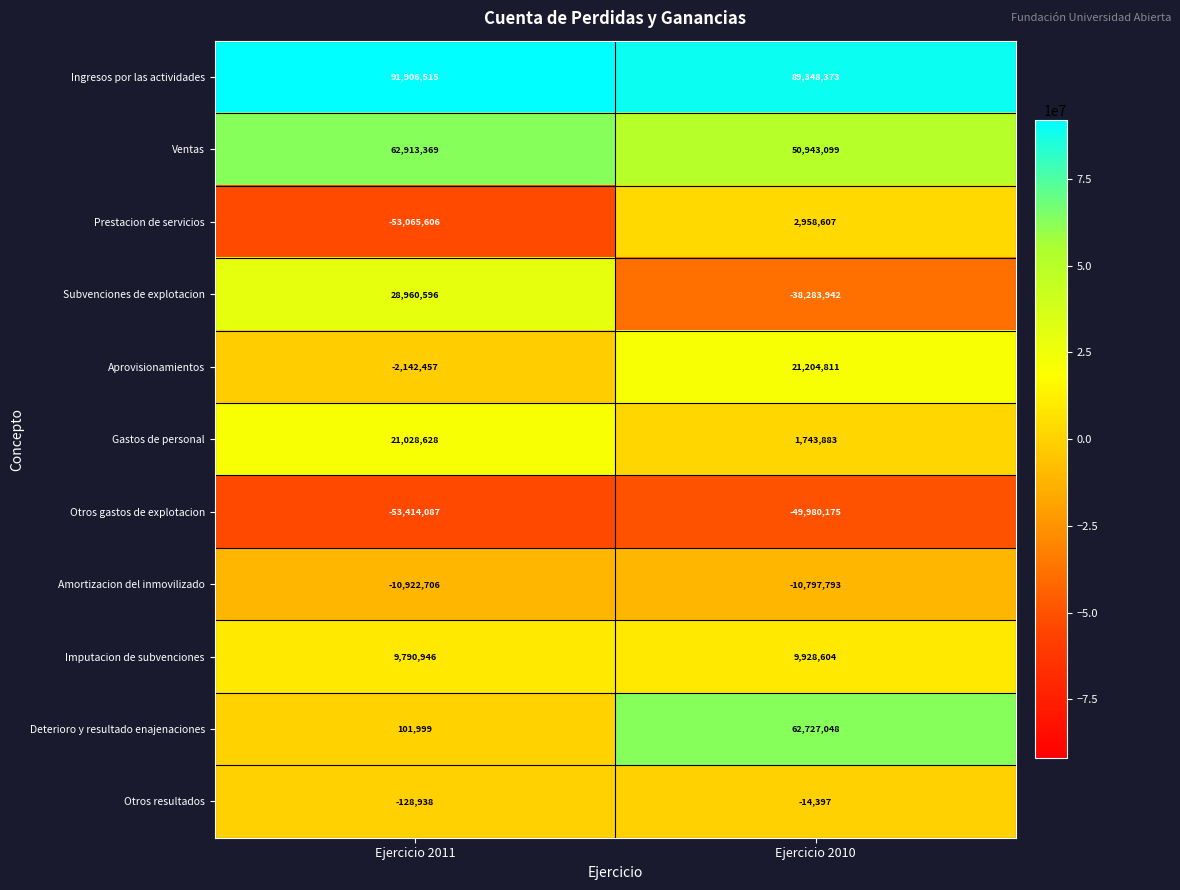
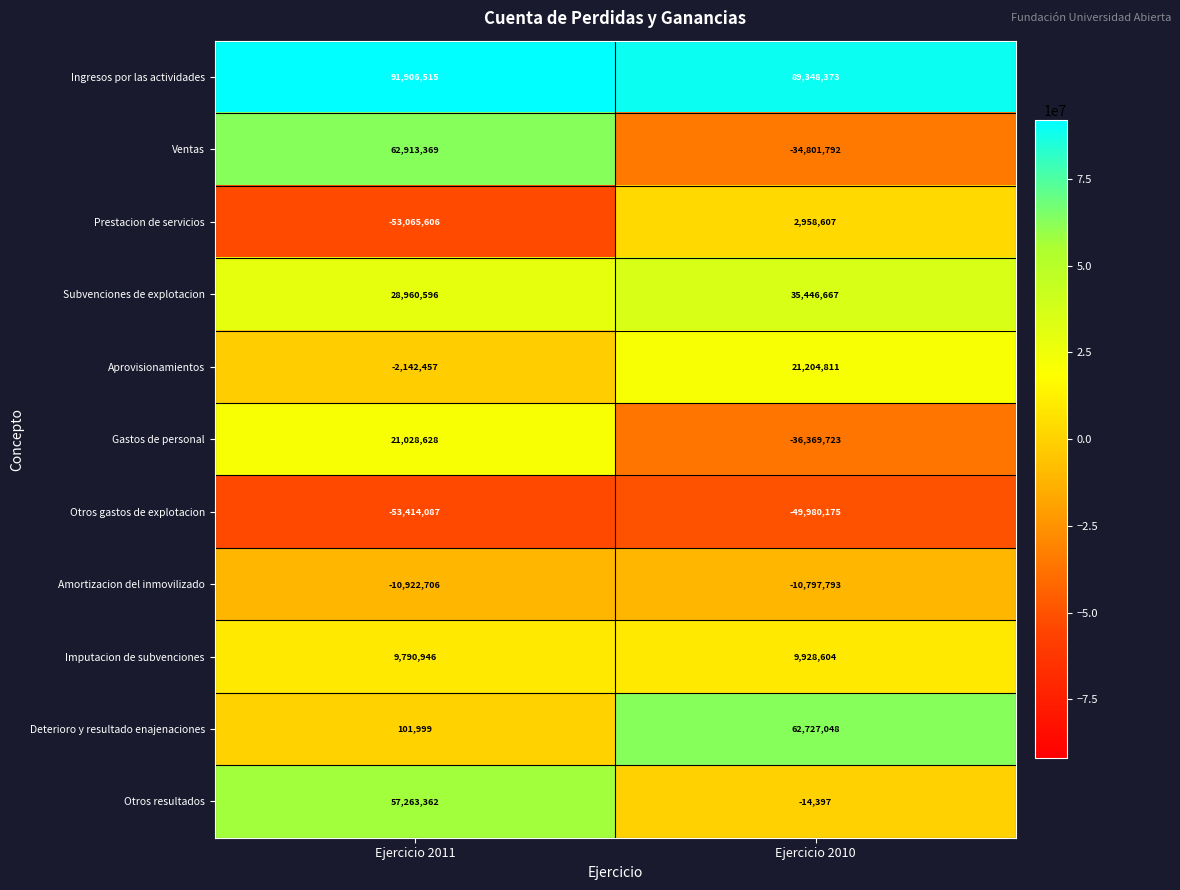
Ventas, Ejercicio 2010: 50,943,099 -> -34,801,792
Subvenciones de explotacion, Ejercicio 2010: -38,283,942 -> 35,446,667
Gastos de personal, Ejercicio 2010: 1,743,883 -> -36,369,723
Otros resultados, Ejercicio 2011: -128,938 -> 57,263,362
